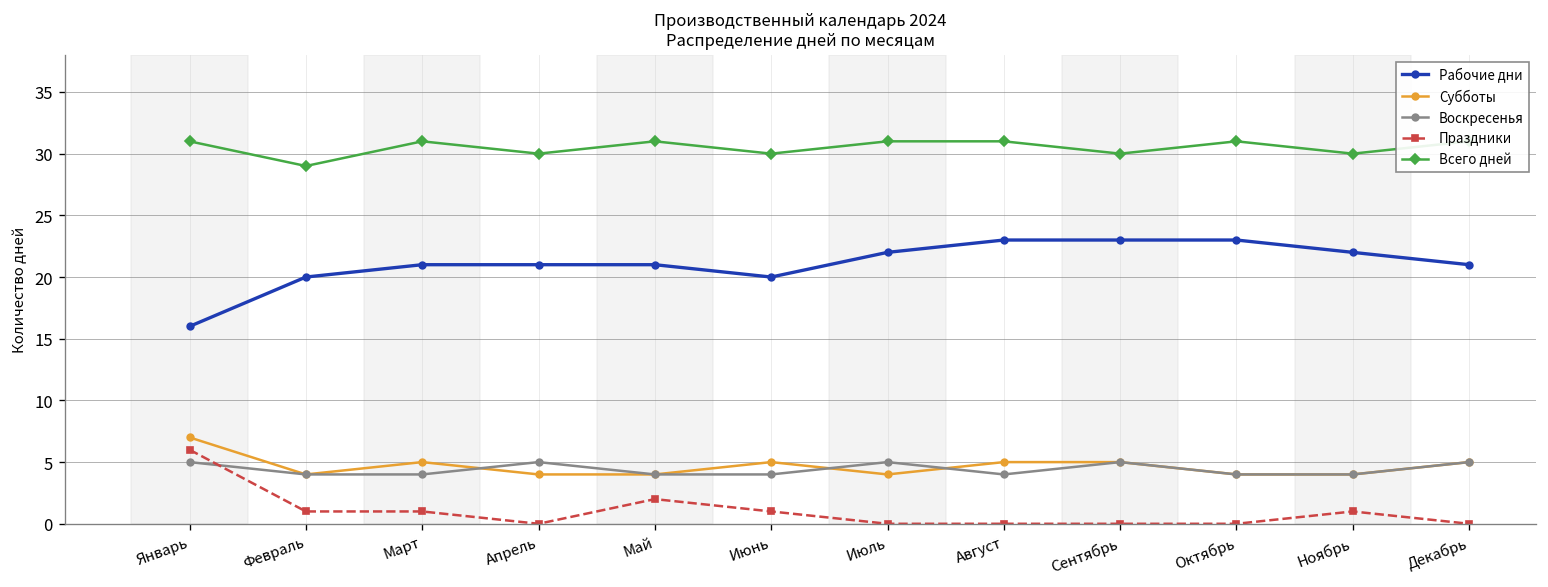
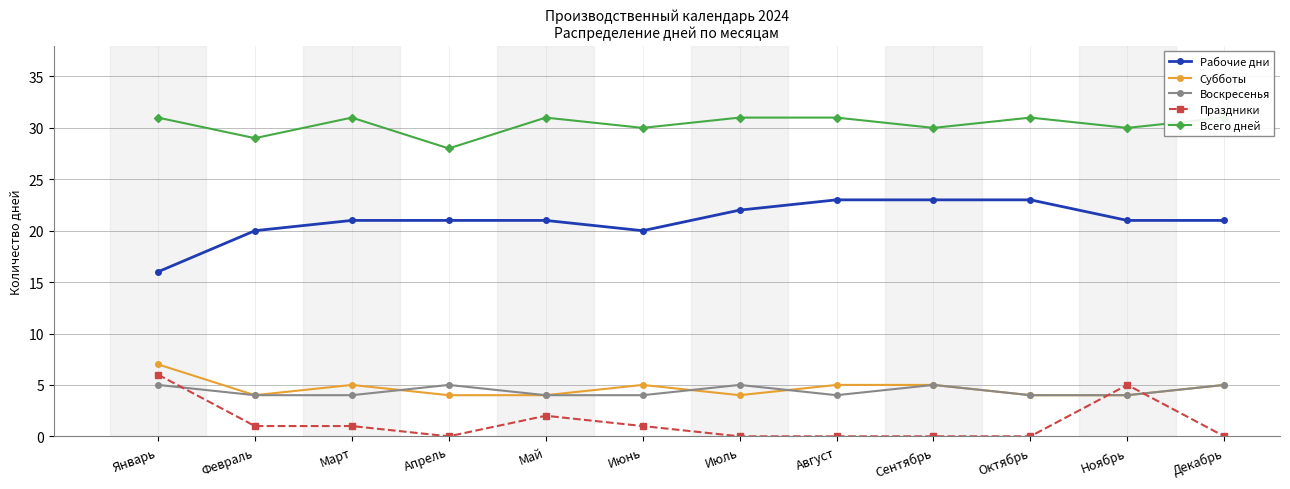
Всего дней, Апрель: 30 -> 28
Рабочие дни, Ноябрь: 22 -> 21
Праздники, Ноябрь: 1 -> 5
